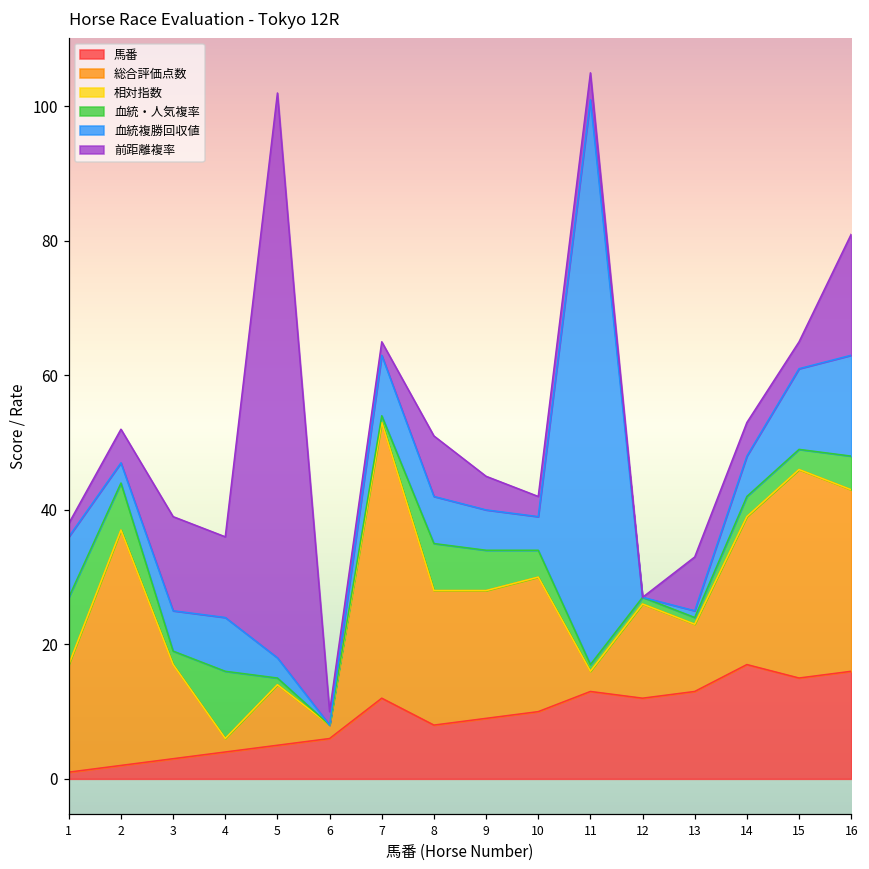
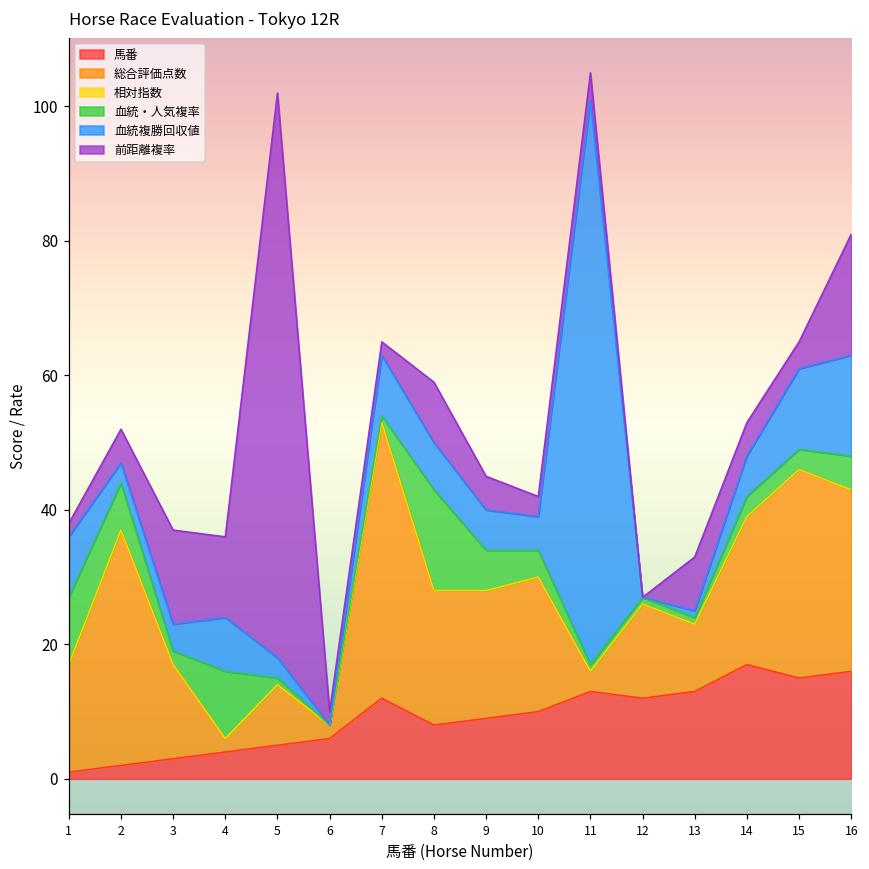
血統複勝回収値, 3: 6 -> 4
血統・人気複率, 8: 7 -> 15
